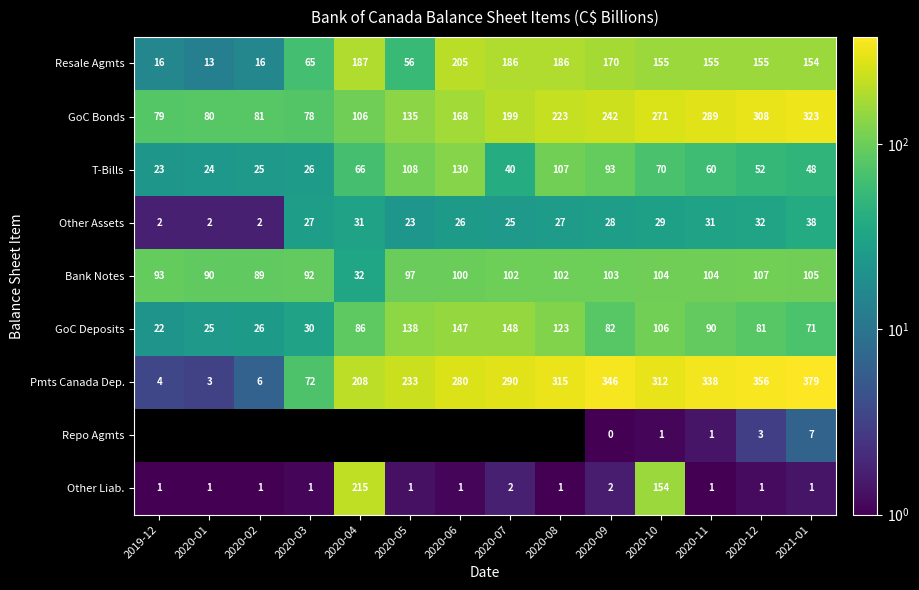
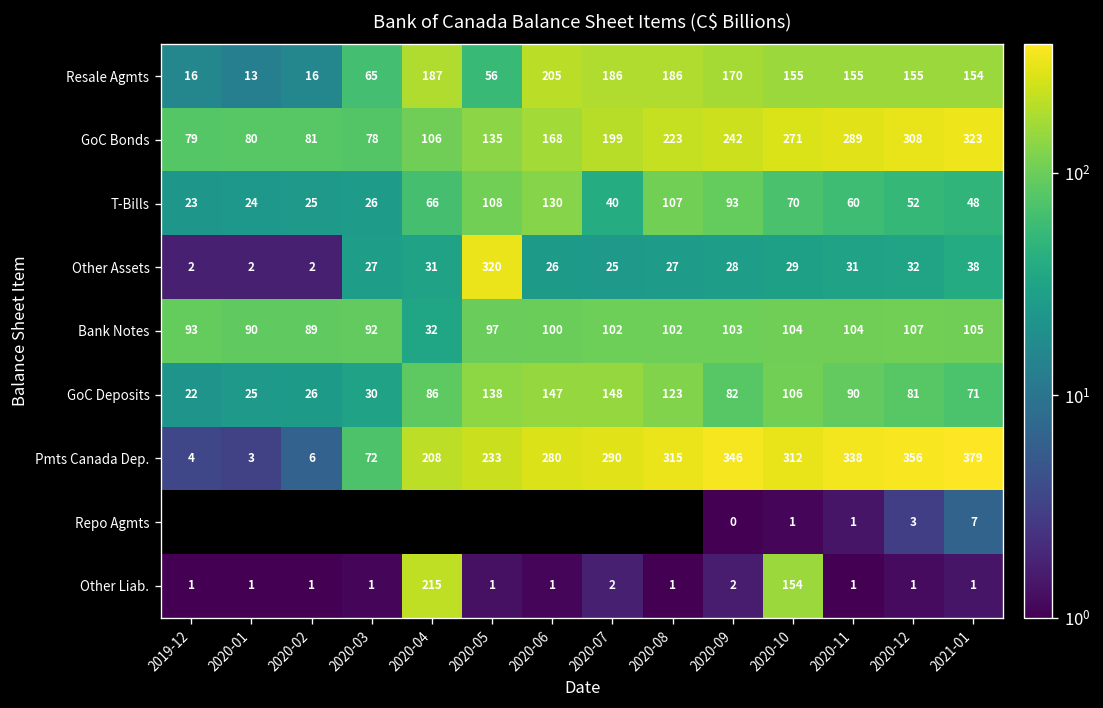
Other Assets, 2020-05: 23 -> 320
